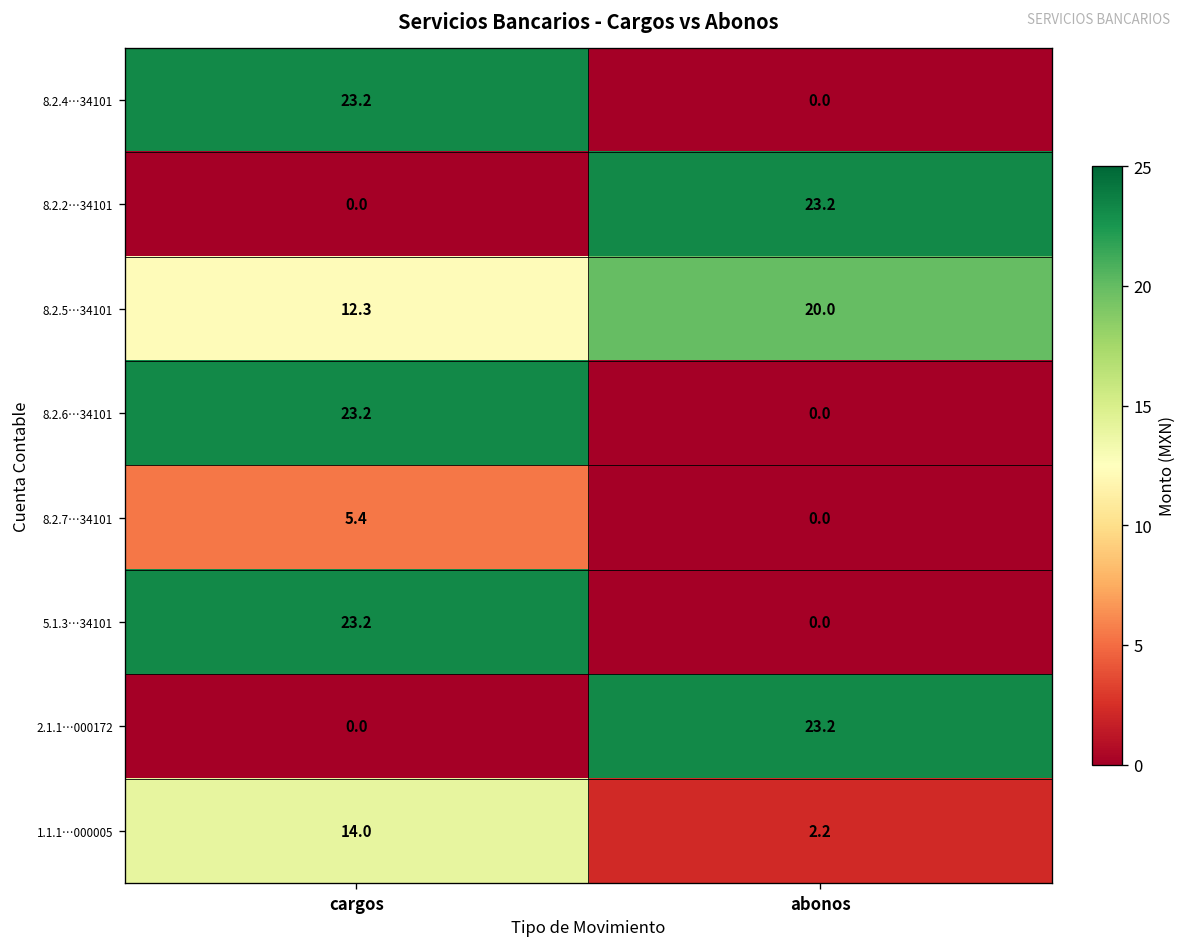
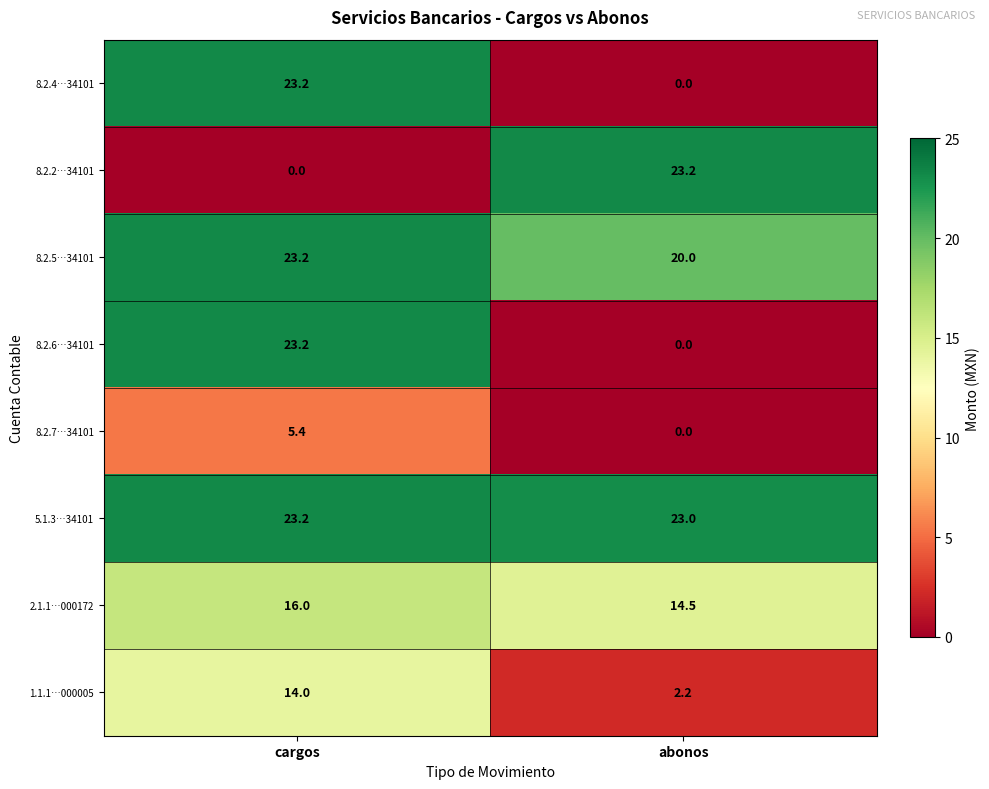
8.2.5…34101, cargos: 12.3 -> 23.2
5.1.3…34101, abonos: 0.0 -> 23.0
2.1.1…000172, cargos: 0.0 -> 16.0
2.1.1…000172, abonos: 23.2 -> 14.5
